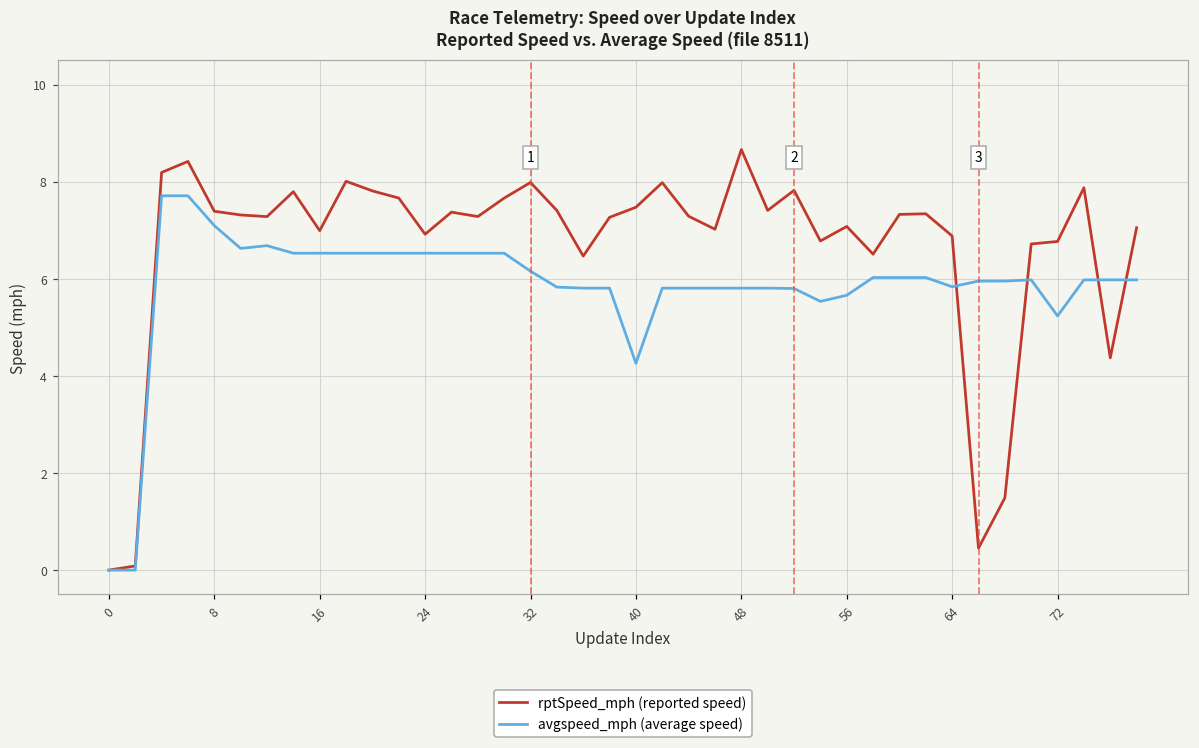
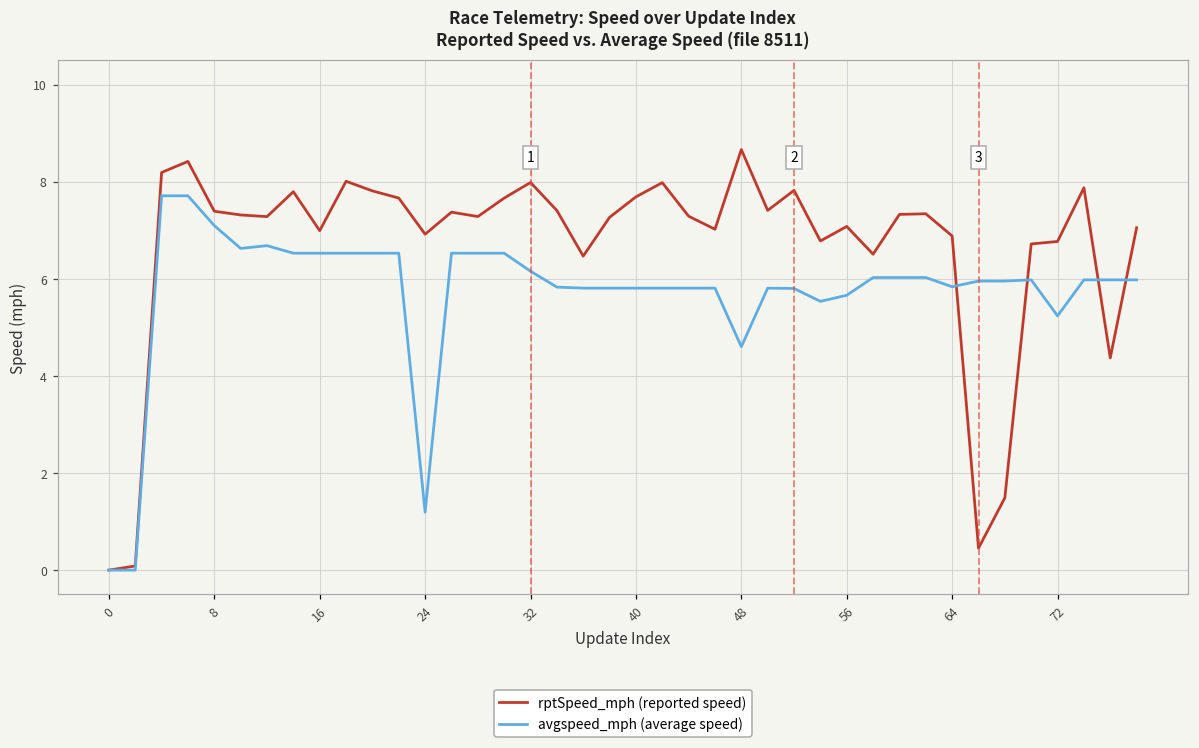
avgspeed_mph (average speed), 24: 6.5 -> 1.2
rptSpeed_mph (reported speed), 40: 7.5 -> 7.7
avgspeed_mph (average speed), 40: 4.3 -> 5.8
avgspeed_mph (average speed), 48: 5.8 -> 4.6
